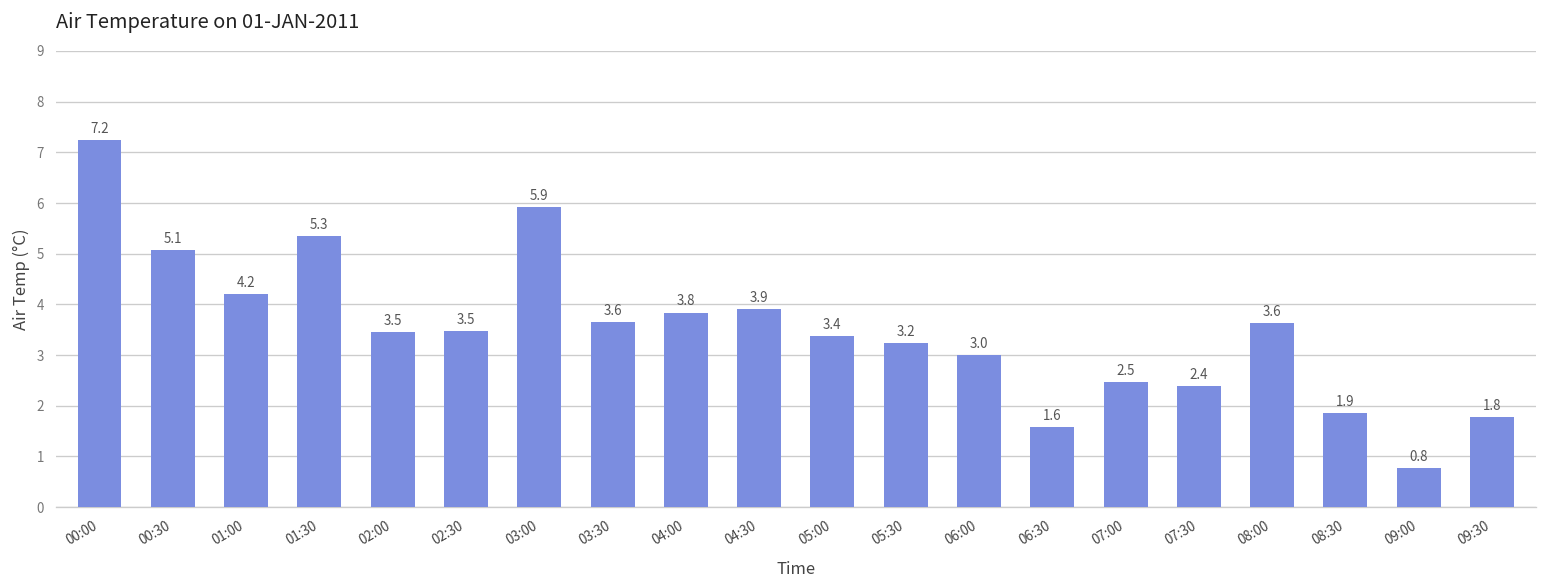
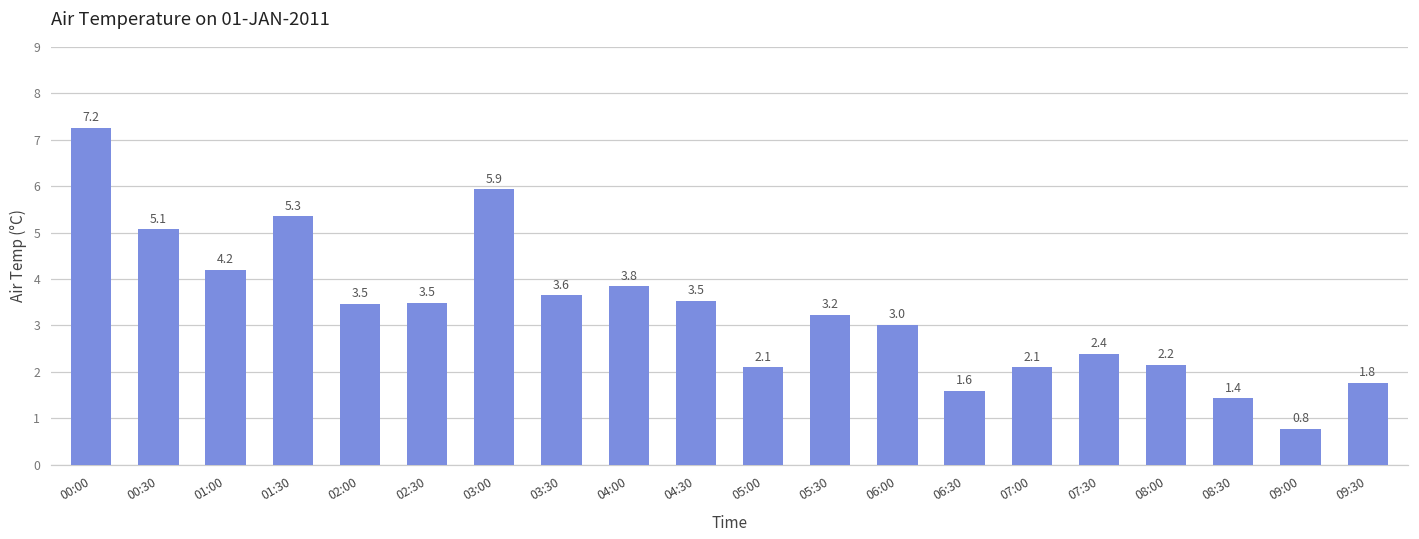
04:30: 3.9 -> 3.5
05:00: 3.4 -> 2.1
07:00: 2.5 -> 2.1
08:00: 3.6 -> 2.2
08:30: 1.9 -> 1.4
